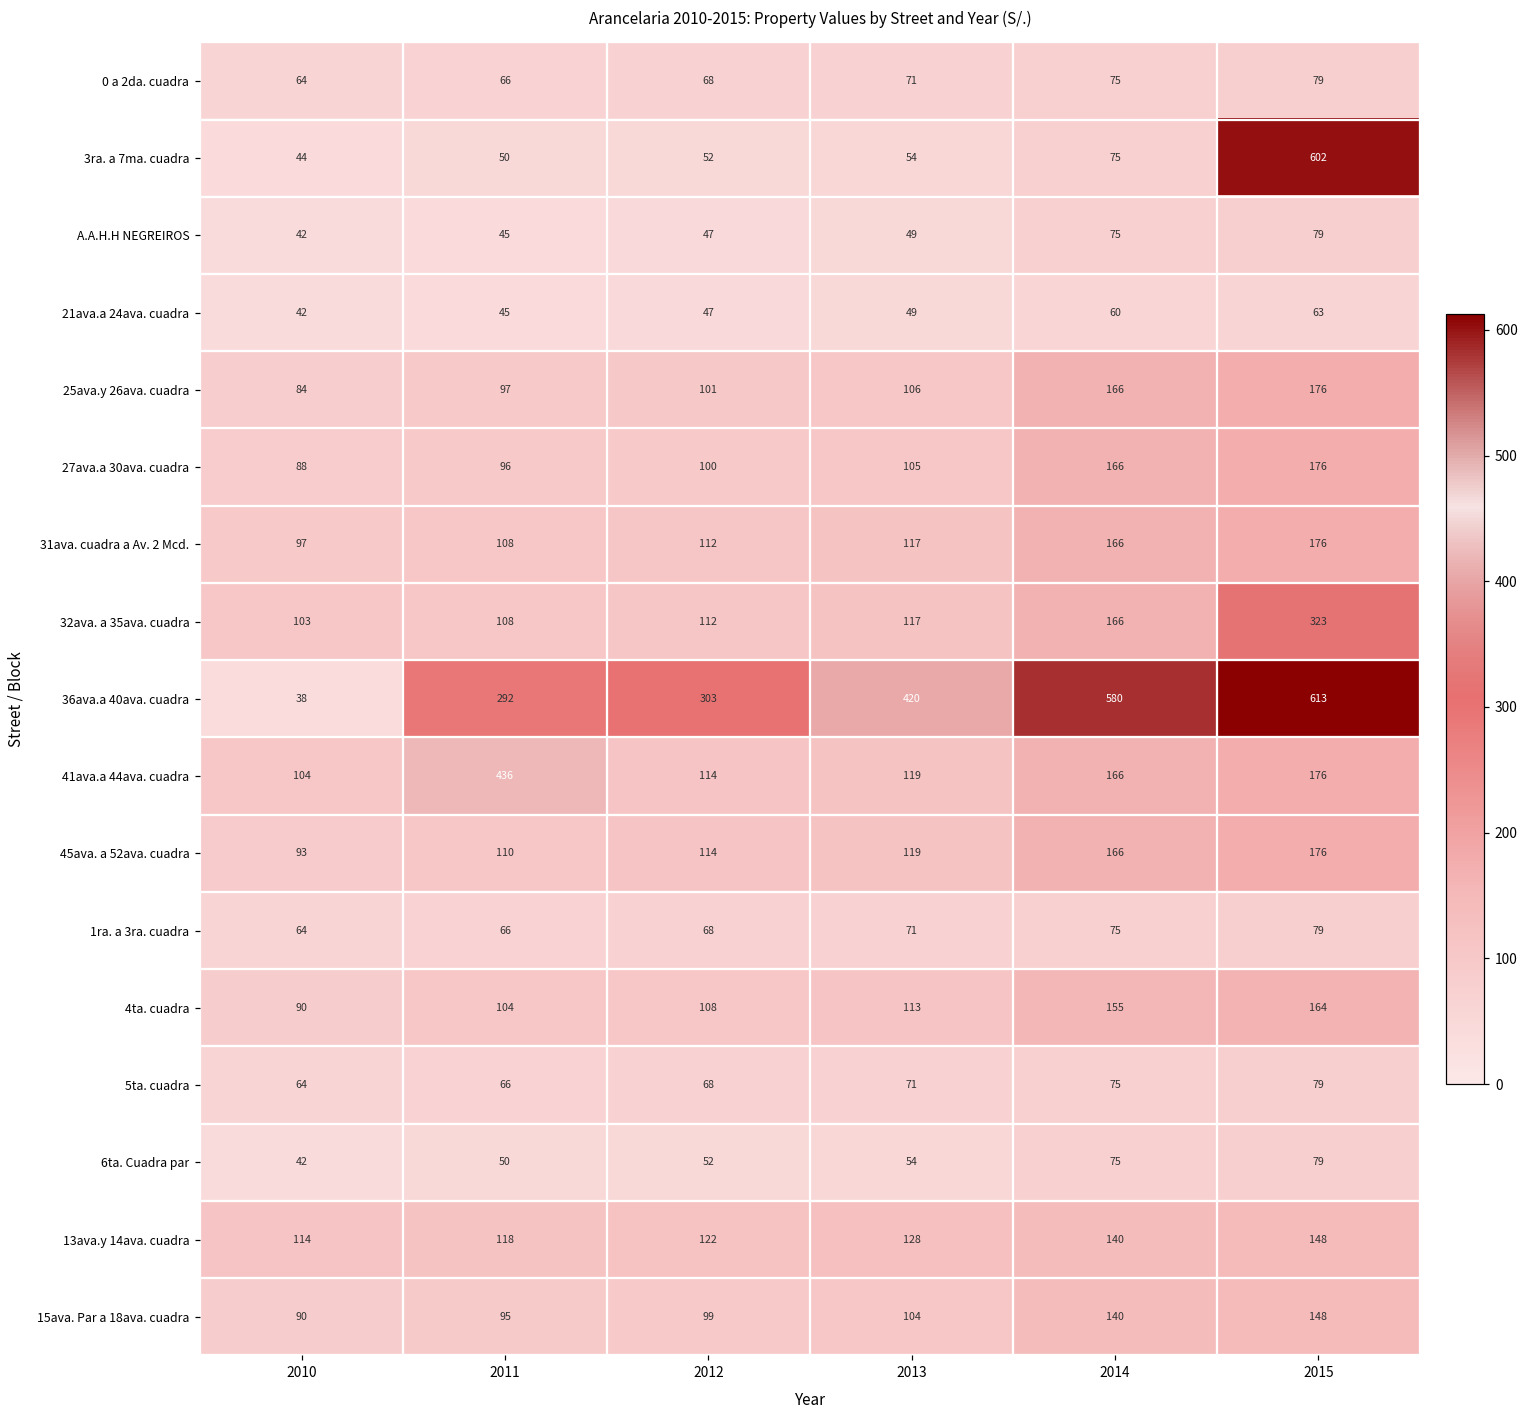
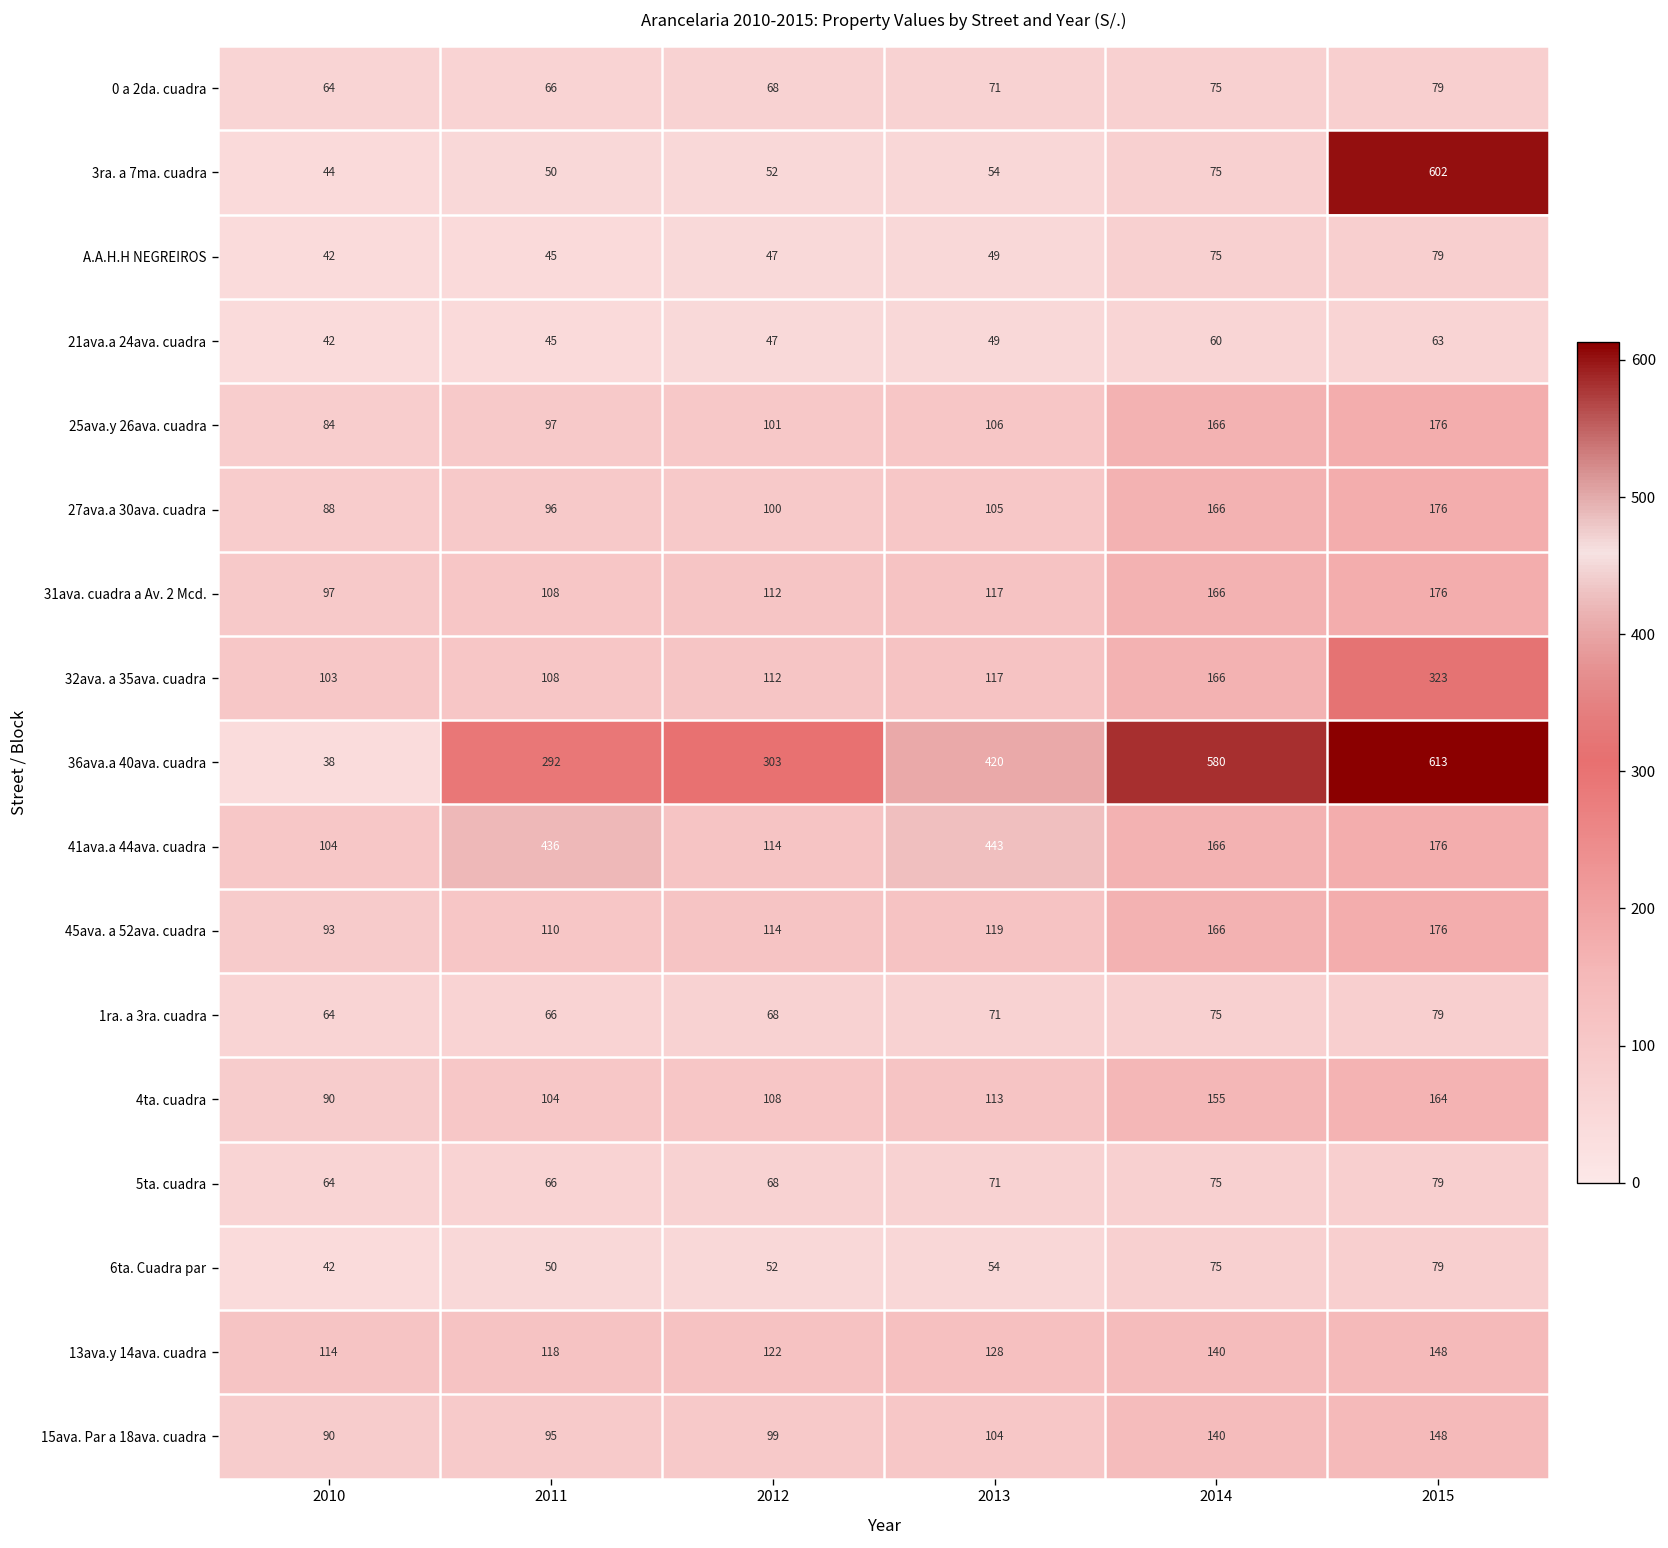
41ava.a 44ava. cuadra, 2013: 119 -> 443
